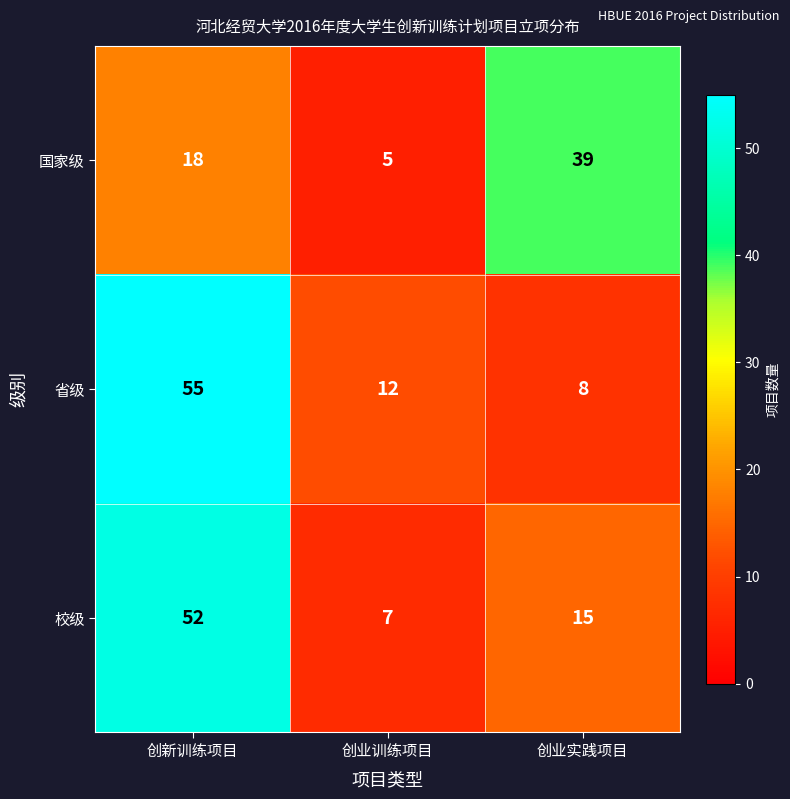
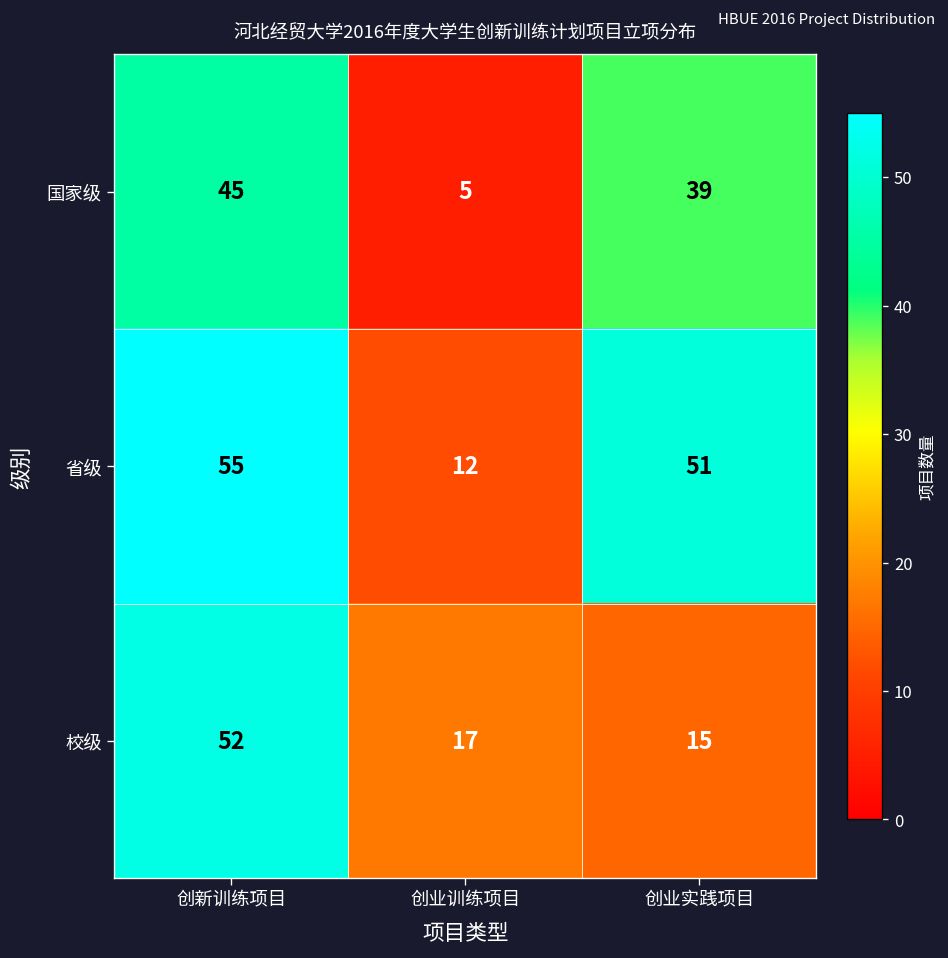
国家级, 创新训练项目: 18 -> 45
省级, 创业实践项目: 8 -> 51
校级, 创业训练项目: 7 -> 17
